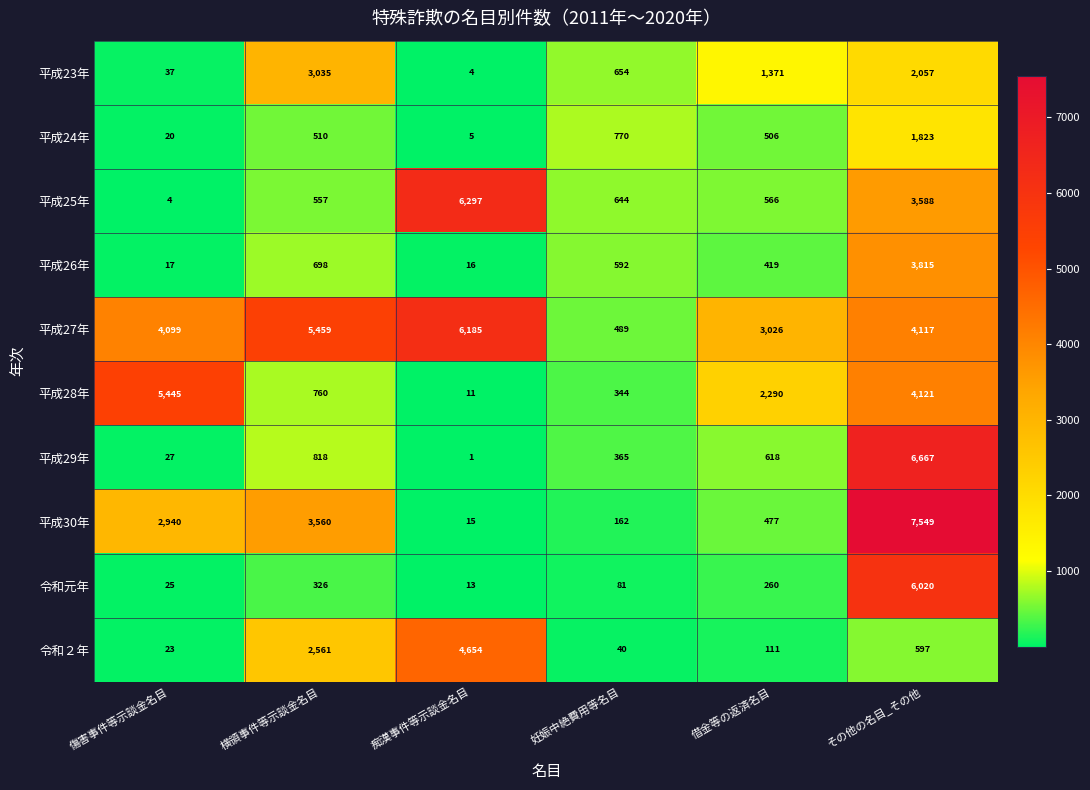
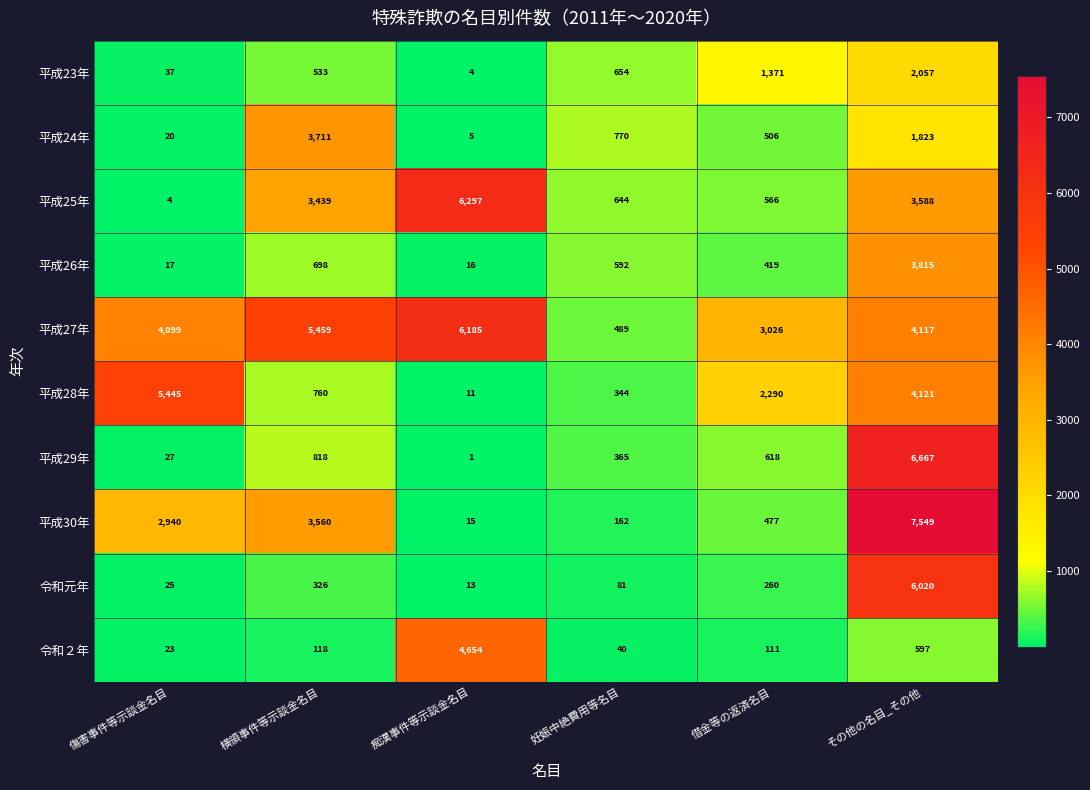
平成23年, 横領事件等示談金名目: 3,035 -> 533
平成24年, 横領事件等示談金名目: 510 -> 3,711
平成25年, 横領事件等示談金名目: 557 -> 3,439
令和２年, 横領事件等示談金名目: 2,561 -> 118
